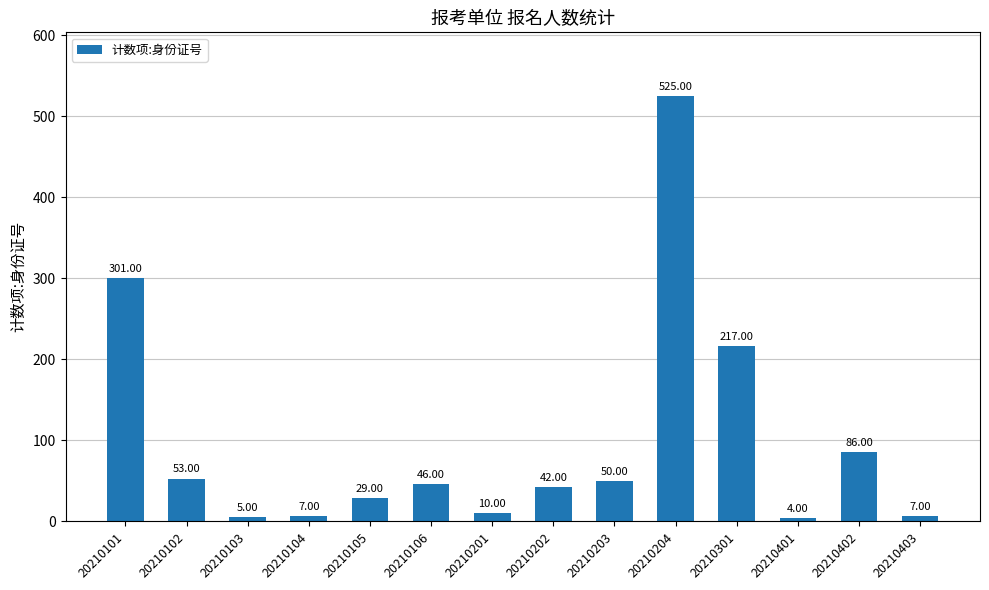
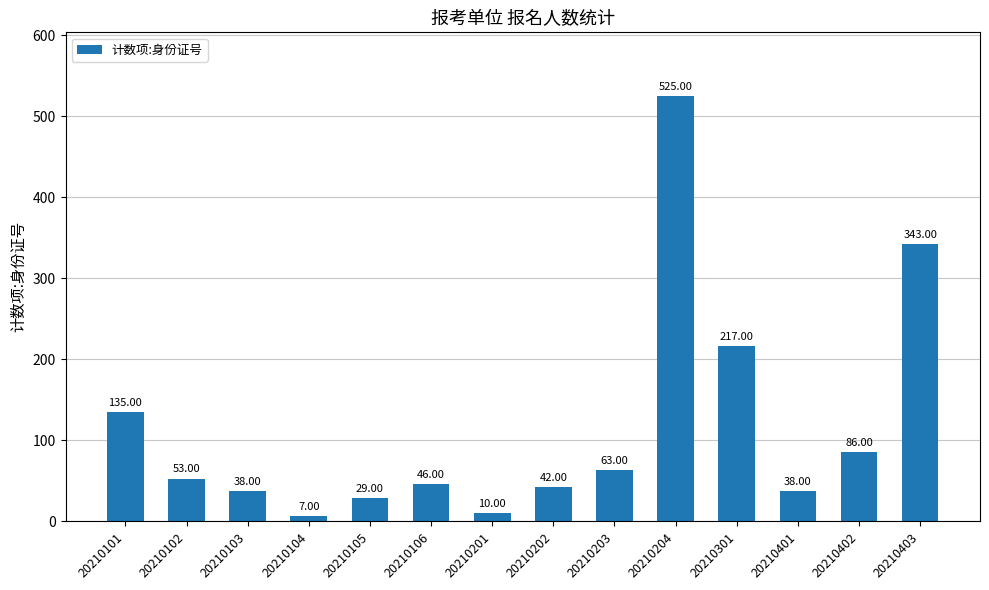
20210101: 301.00 -> 135.00
20210103: 5.00 -> 38.00
20210203: 50.00 -> 63.00
20210401: 4.00 -> 38.00
20210403: 7.00 -> 343.00
